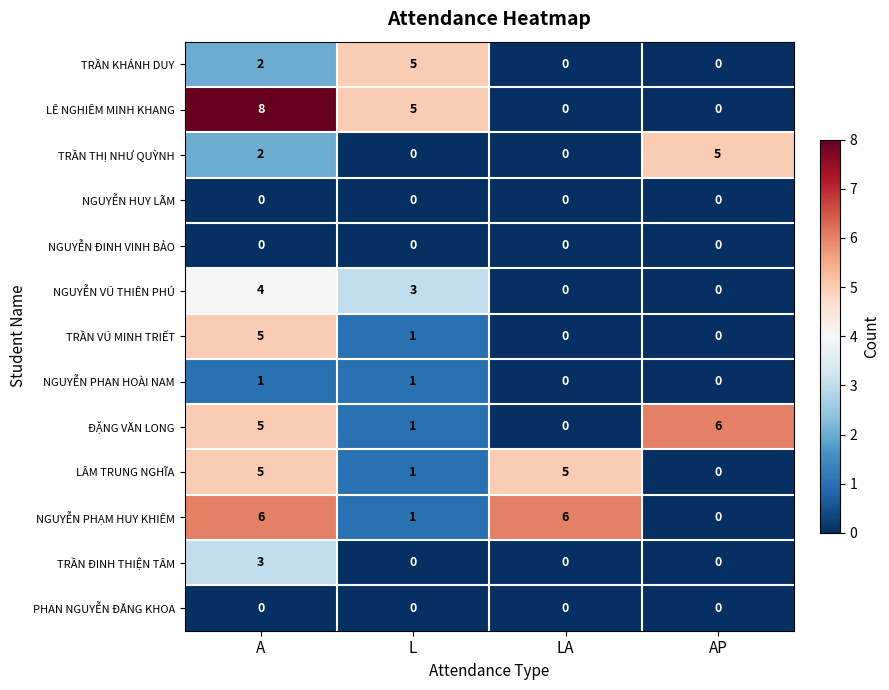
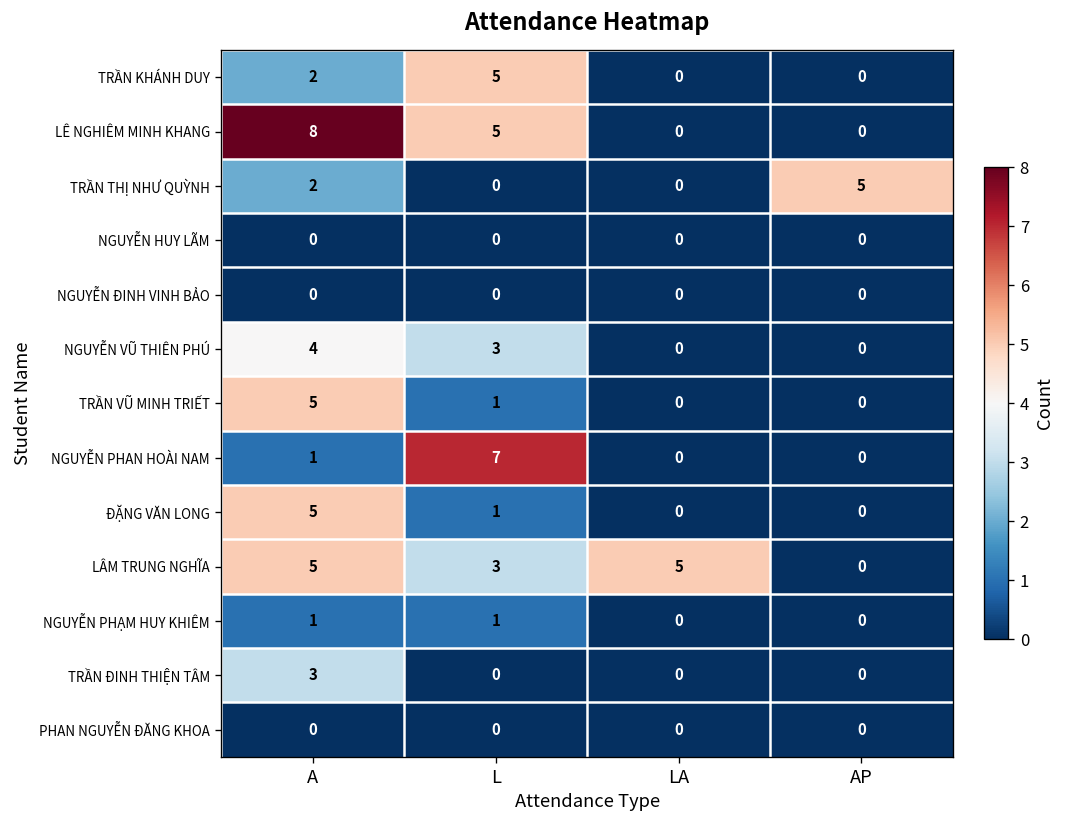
NGUYỄN PHAN HOÀI NAM, L: 1 -> 7
ĐẶNG VĂN LONG, AP: 6 -> 0
LÂM TRUNG NGHĨA, L: 1 -> 3
NGUYỄN PHẠM HUY KHIÊM, A: 6 -> 1
NGUYỄN PHẠM HUY KHIÊM, LA: 6 -> 0
